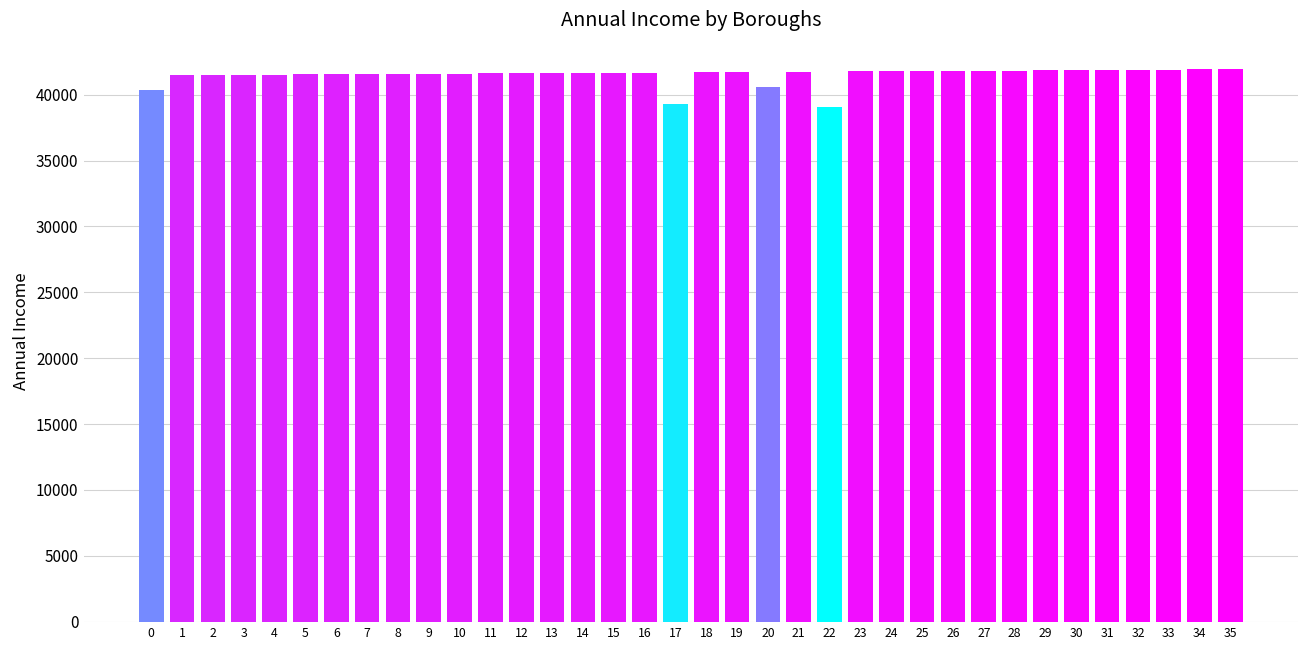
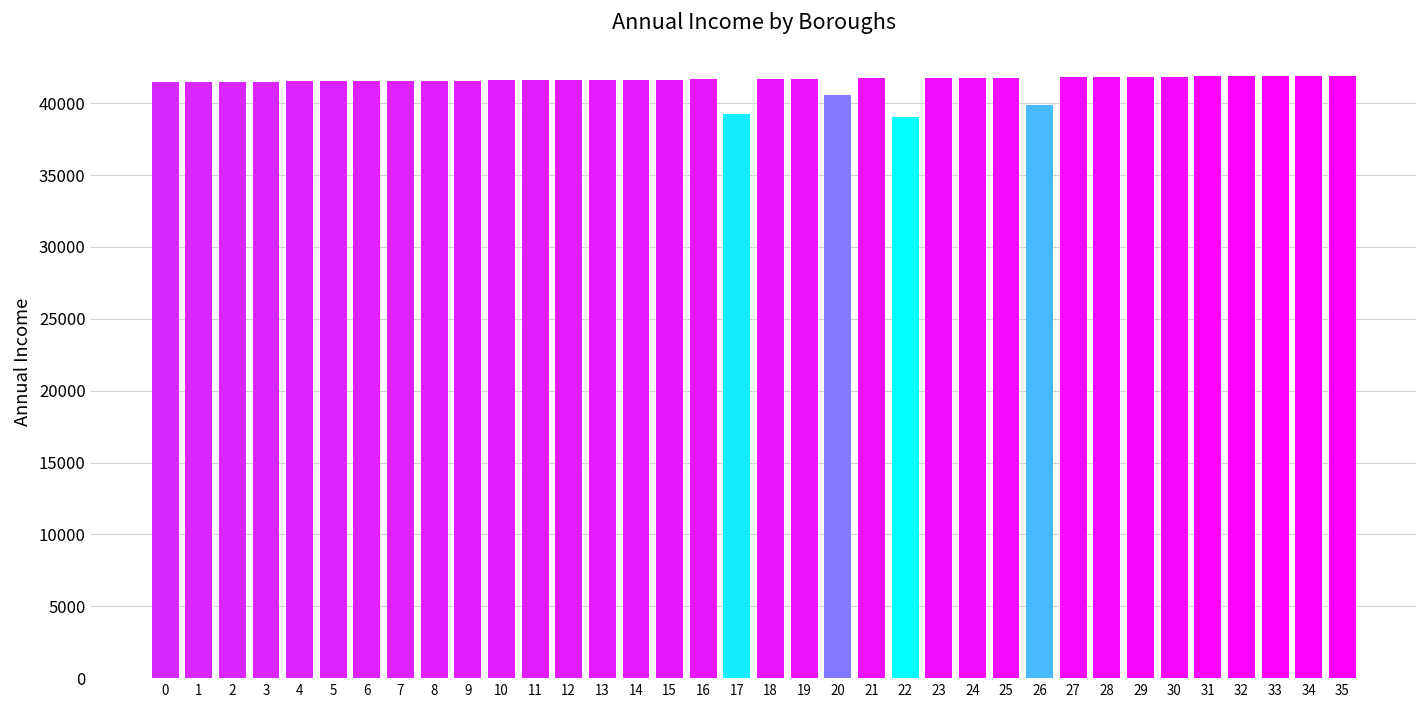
0: 40400 -> 41500
26: 41800 -> 39900
